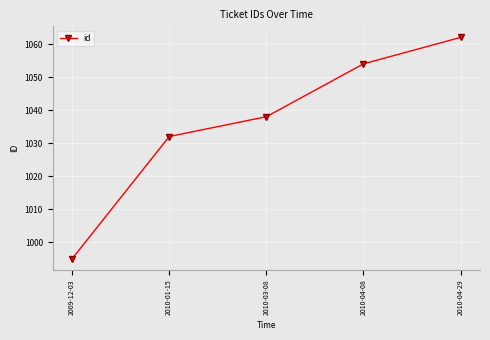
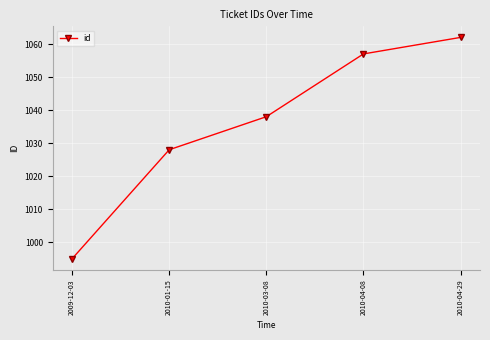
2010-01-15: 1032 -> 1028
2010-04-08: 1054 -> 1057
